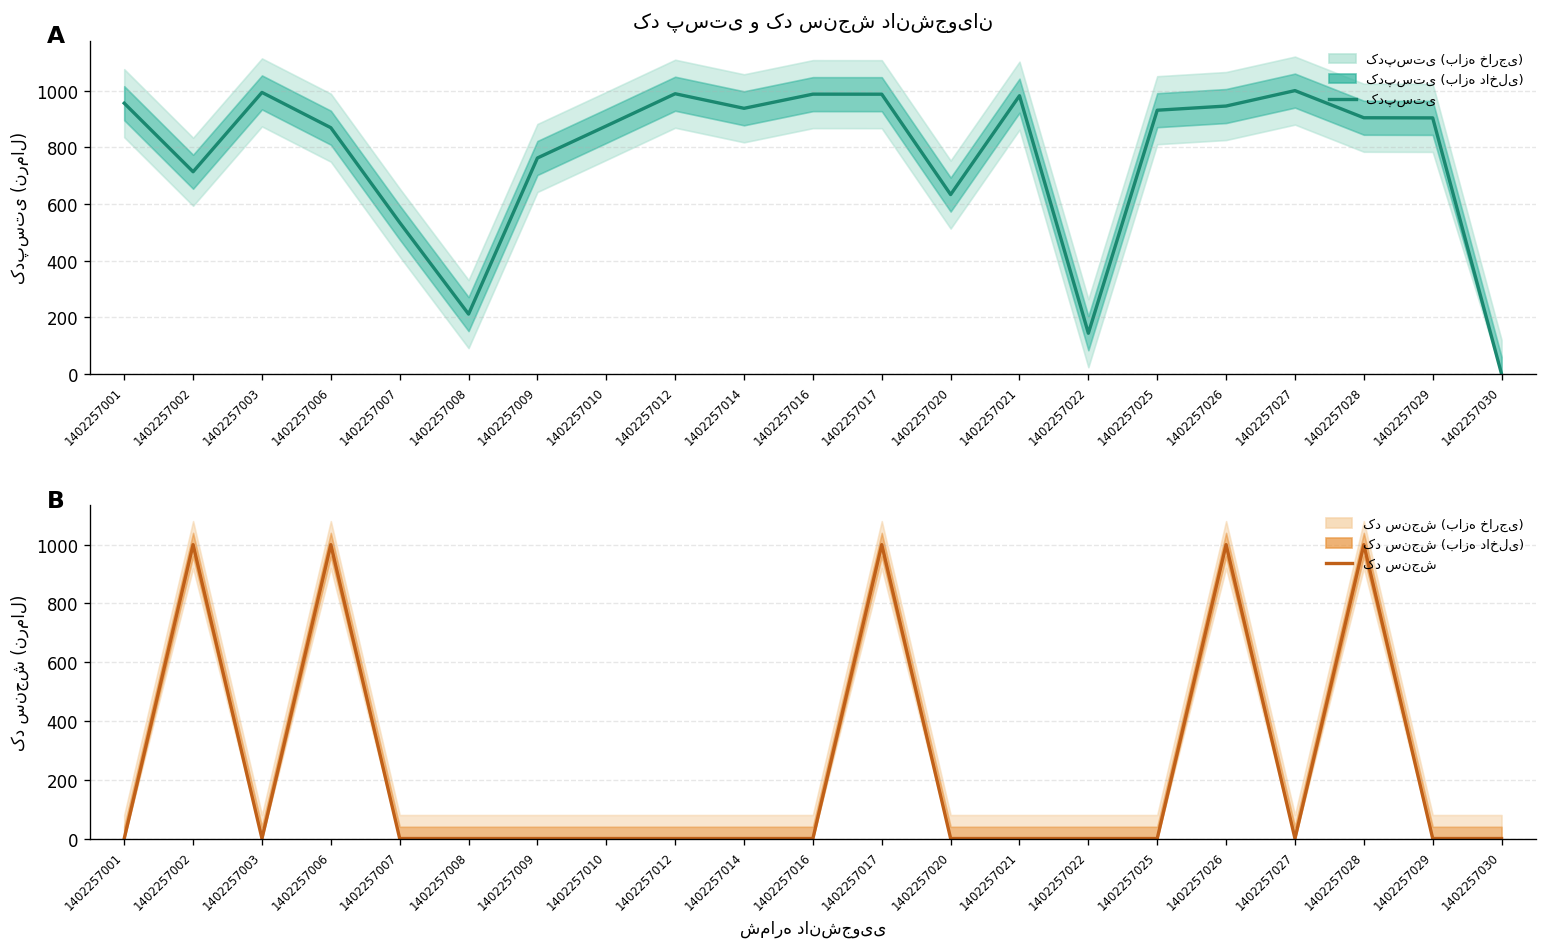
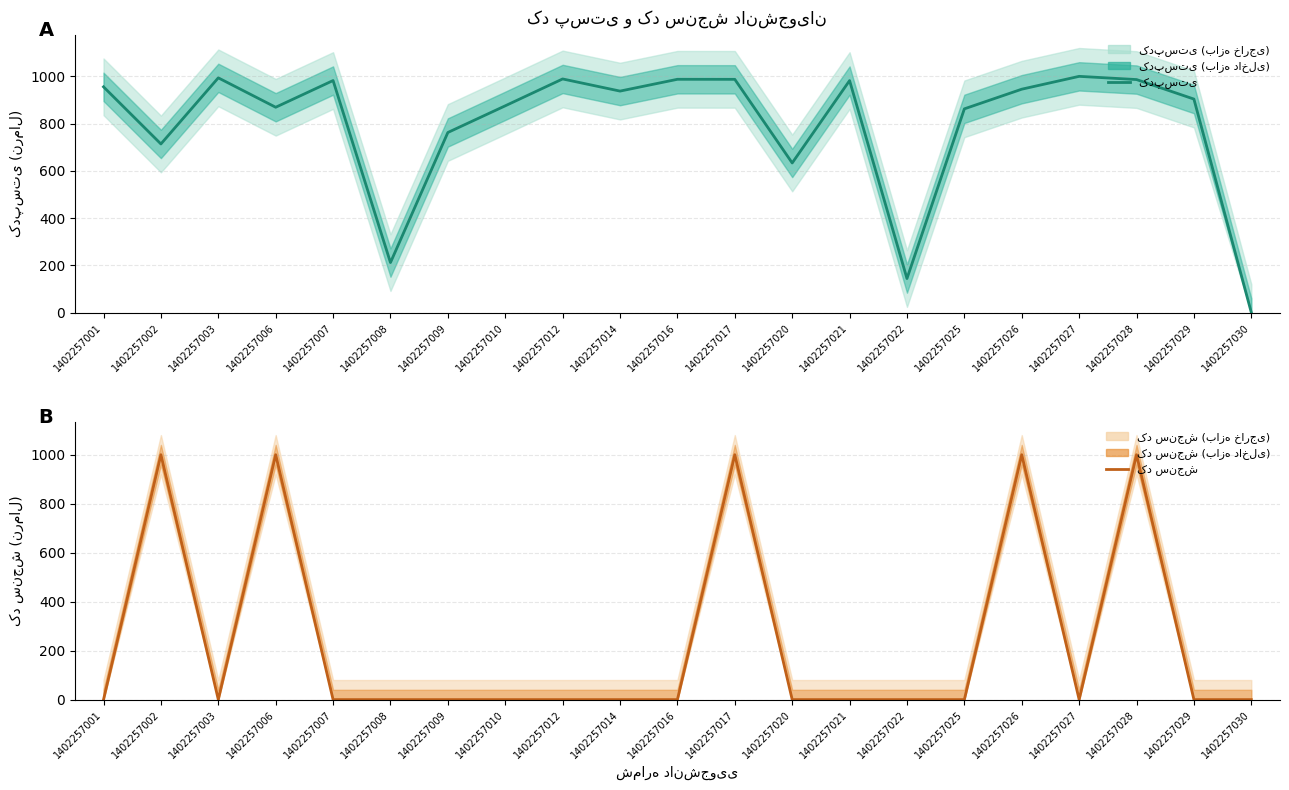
کد پستی و کد سنجش دانشجویان, کد‌پستی, 1402257007: 530 -> 980
کد پستی و کد سنجش دانشجویان, کد‌پستی, 1402257025: 930 -> 860
کد پستی و کد سنجش دانشجویان, کد‌پستی, 1402257028: 900 -> 990
